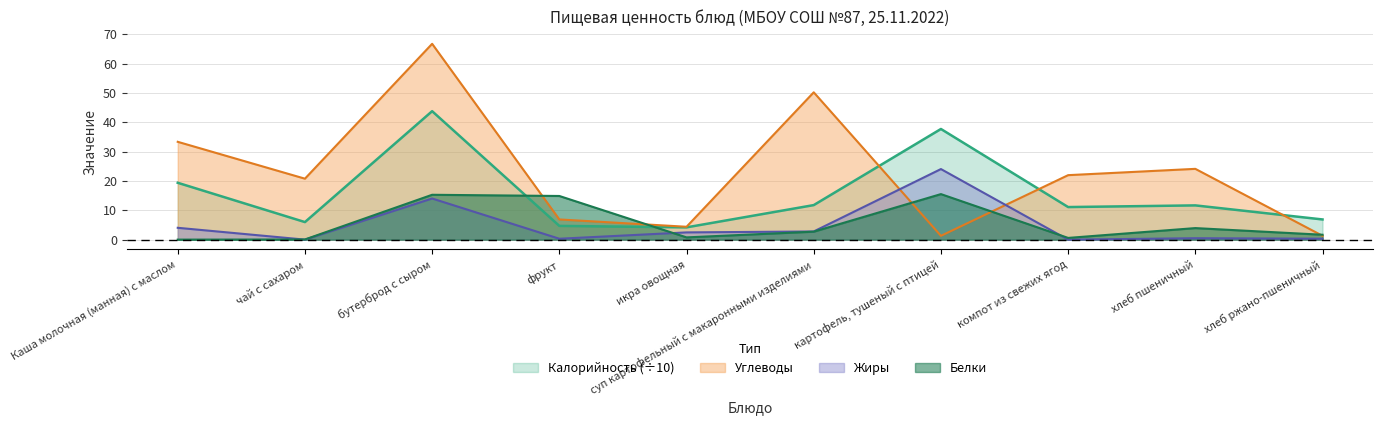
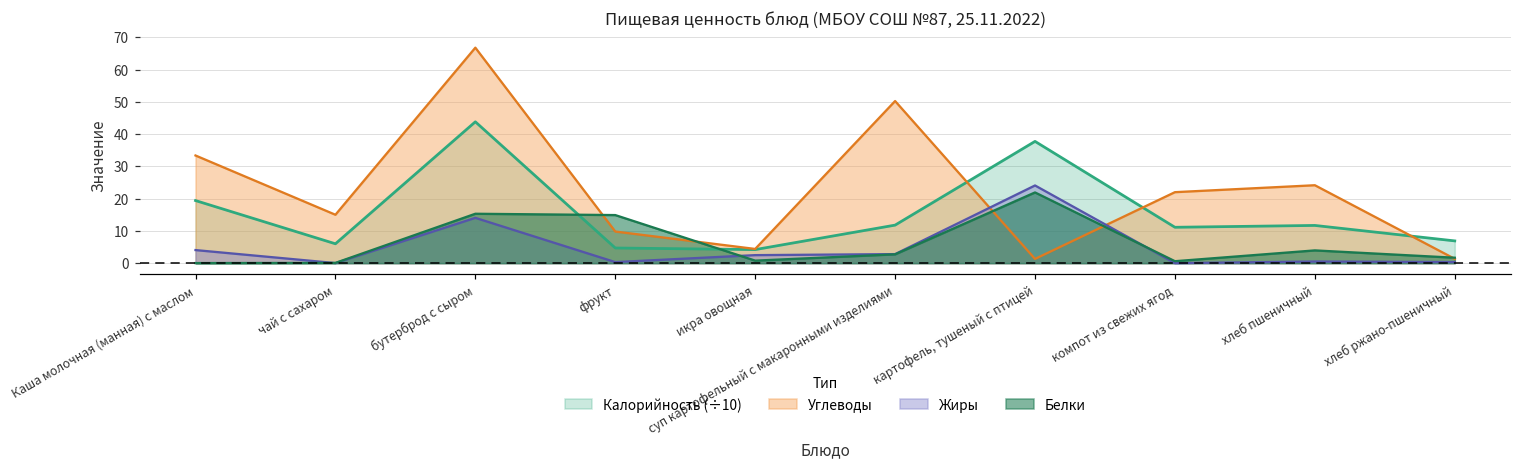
Углеводы, чай с сахаром: 21 -> 15
Углеводы, фрукт: 7 -> 10
Белки, картофель, тушеный с птицей: 16 -> 22
